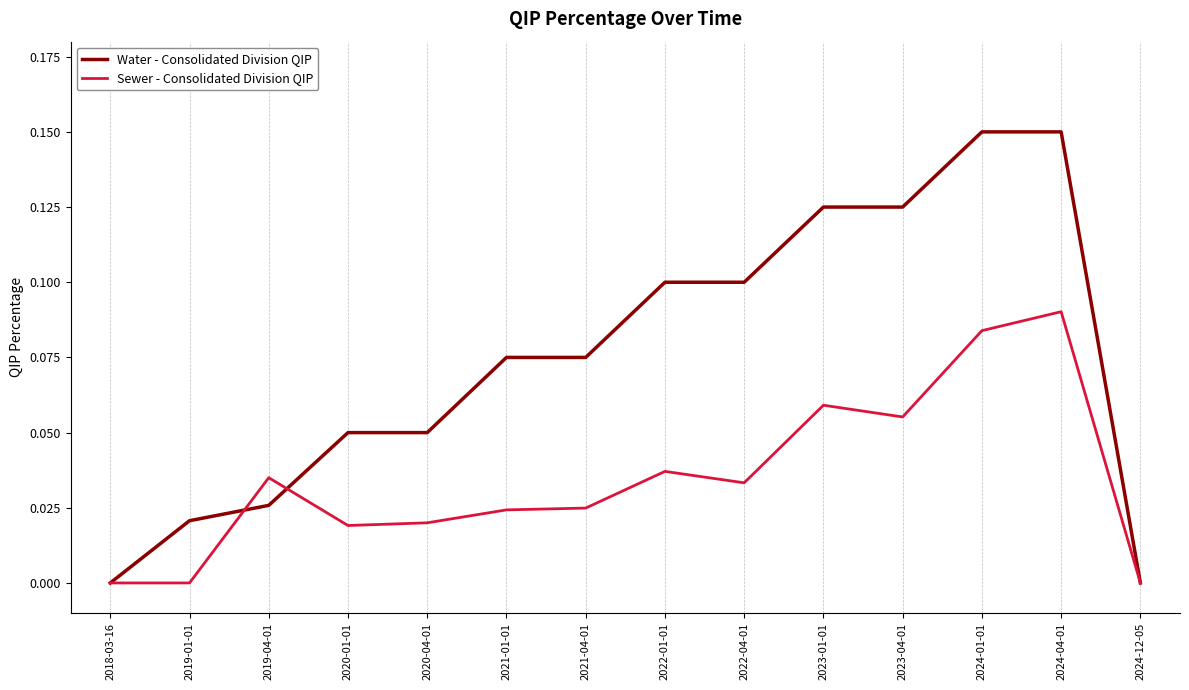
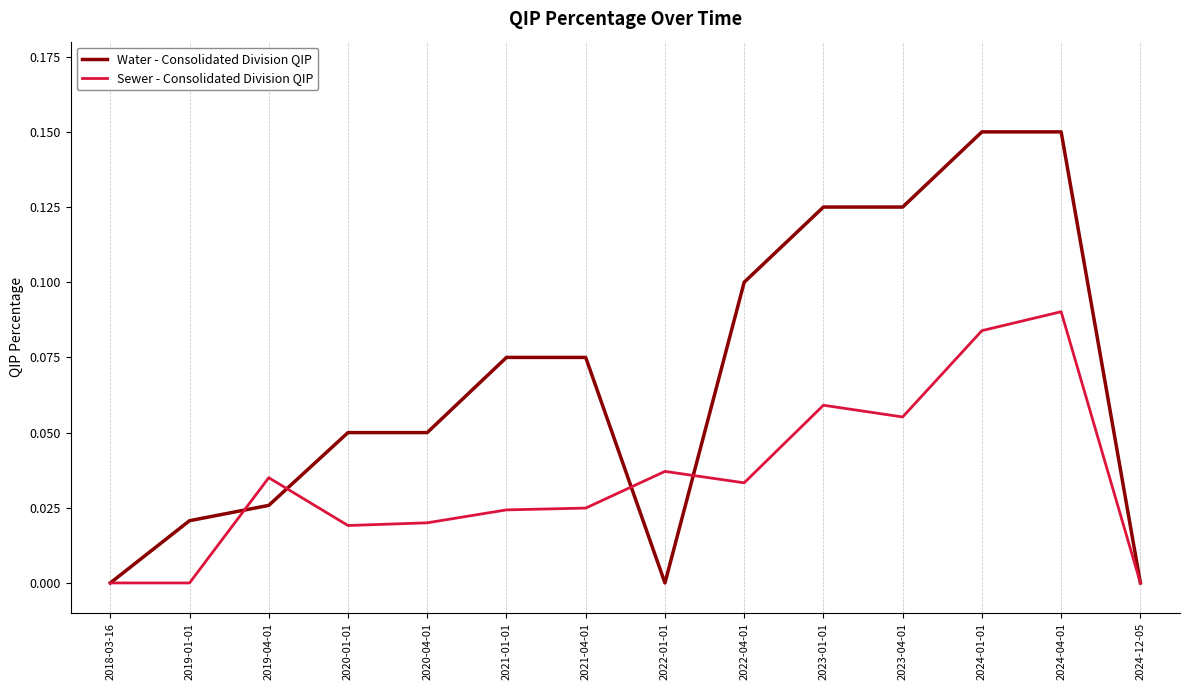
Water - Consolidated Division QIP, 2022-01-01: 0.1 -> 0.0
